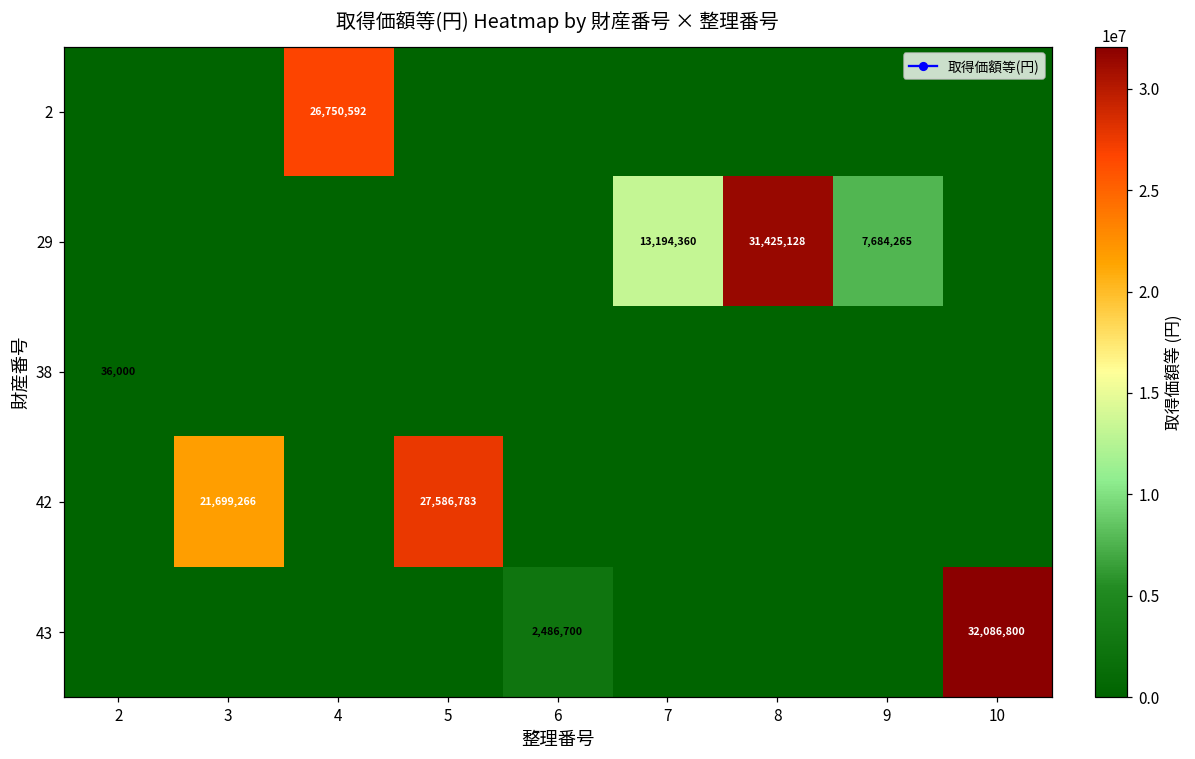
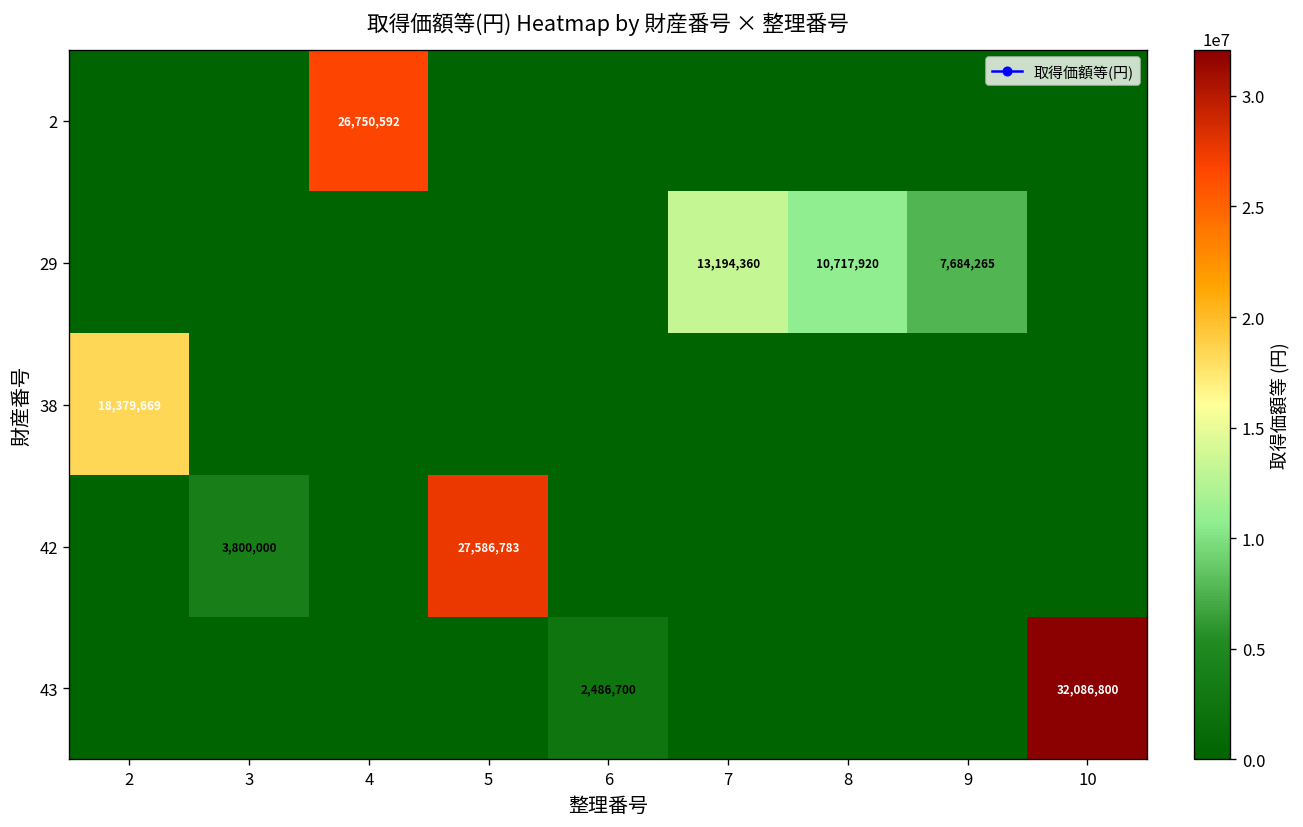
29, 8: 31,425,128 -> 10,717,920
38, 2: 36,000 -> 18,379,669
42, 3: 21,699,266 -> 3,800,000
